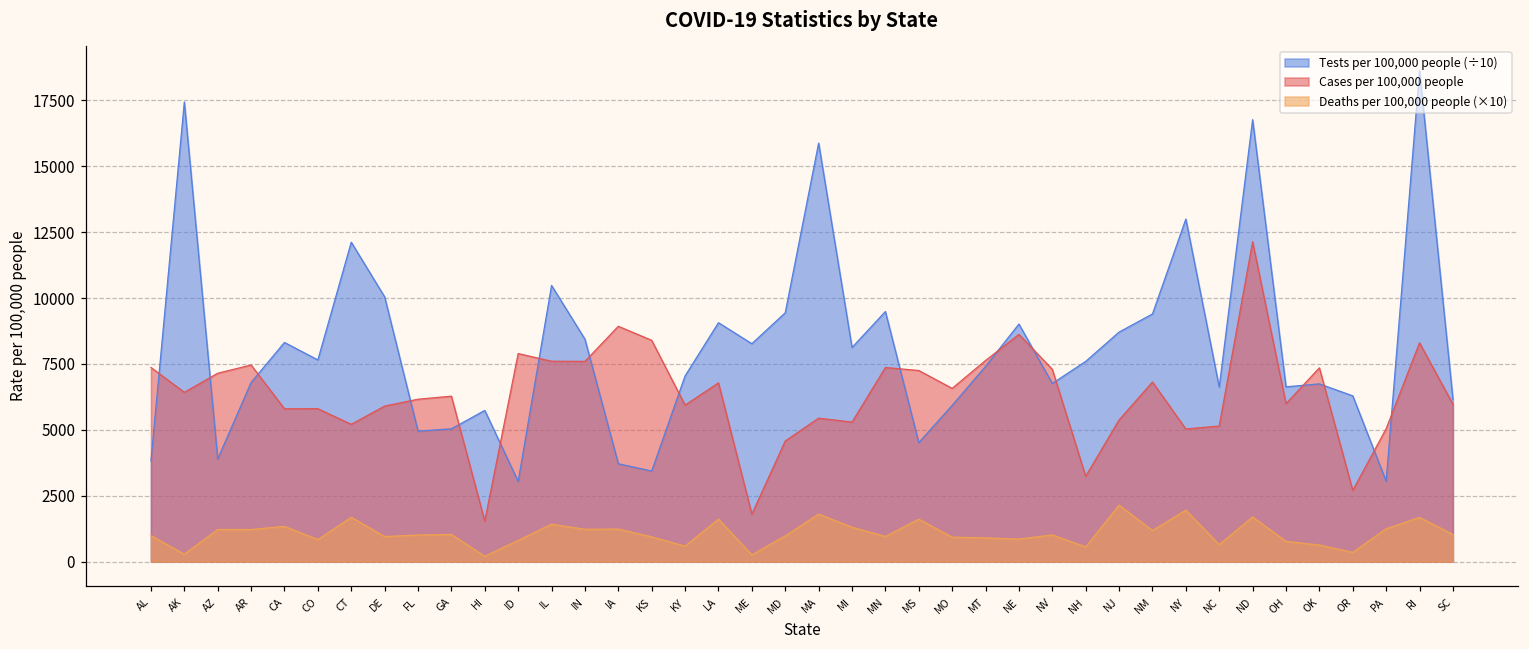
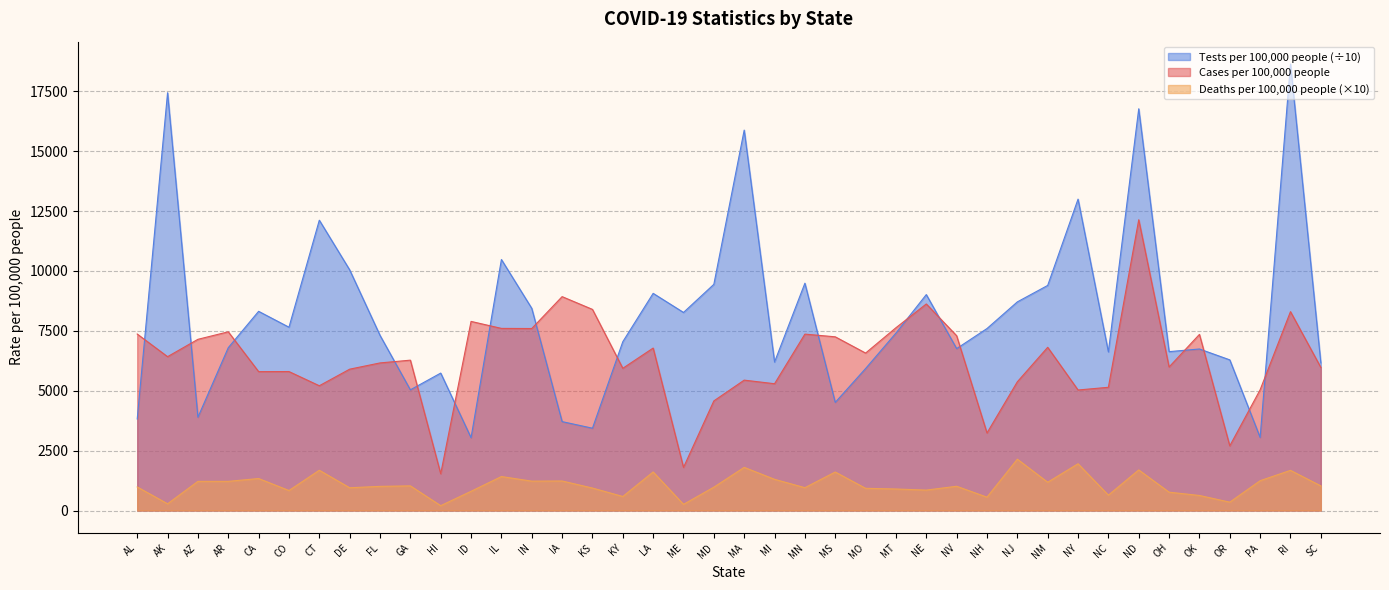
Tests per 100,000 people (÷10), FL: 5000 -> 7300
Tests per 100,000 people (÷10), MI: 8100 -> 6200
